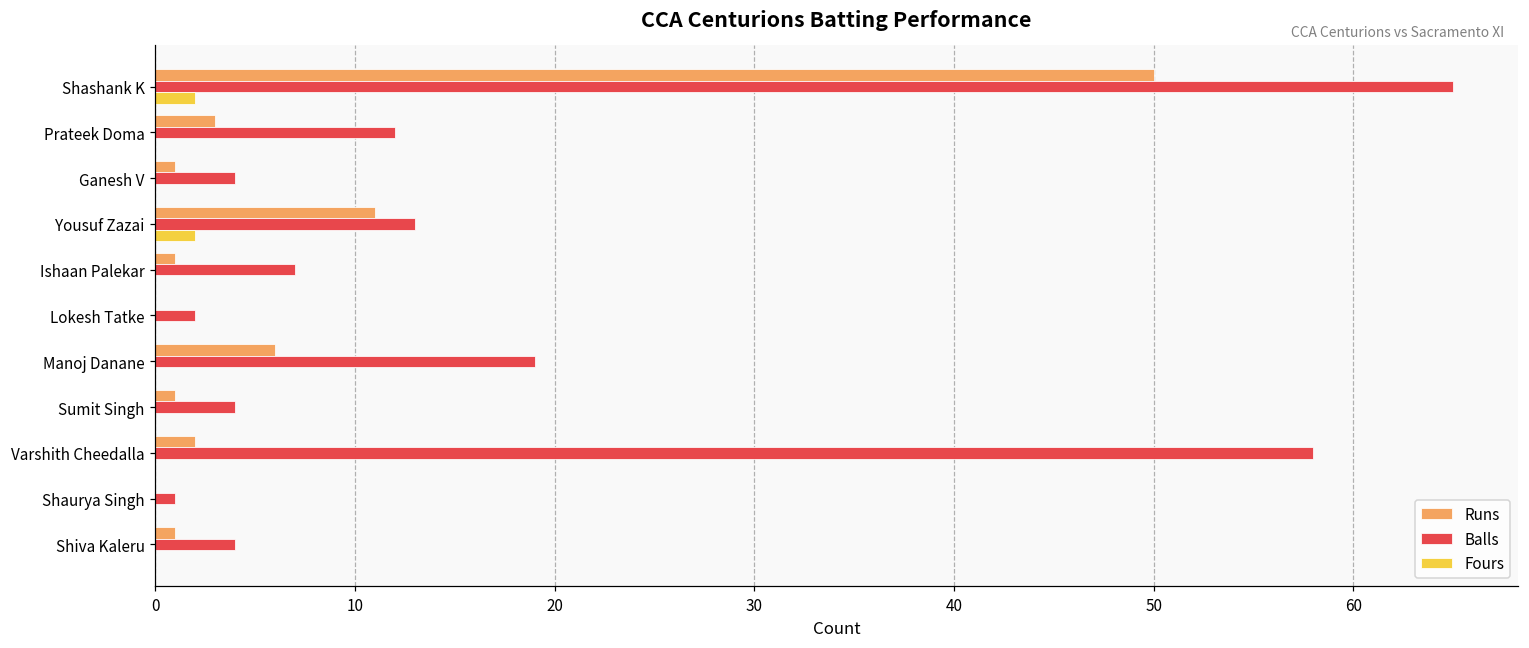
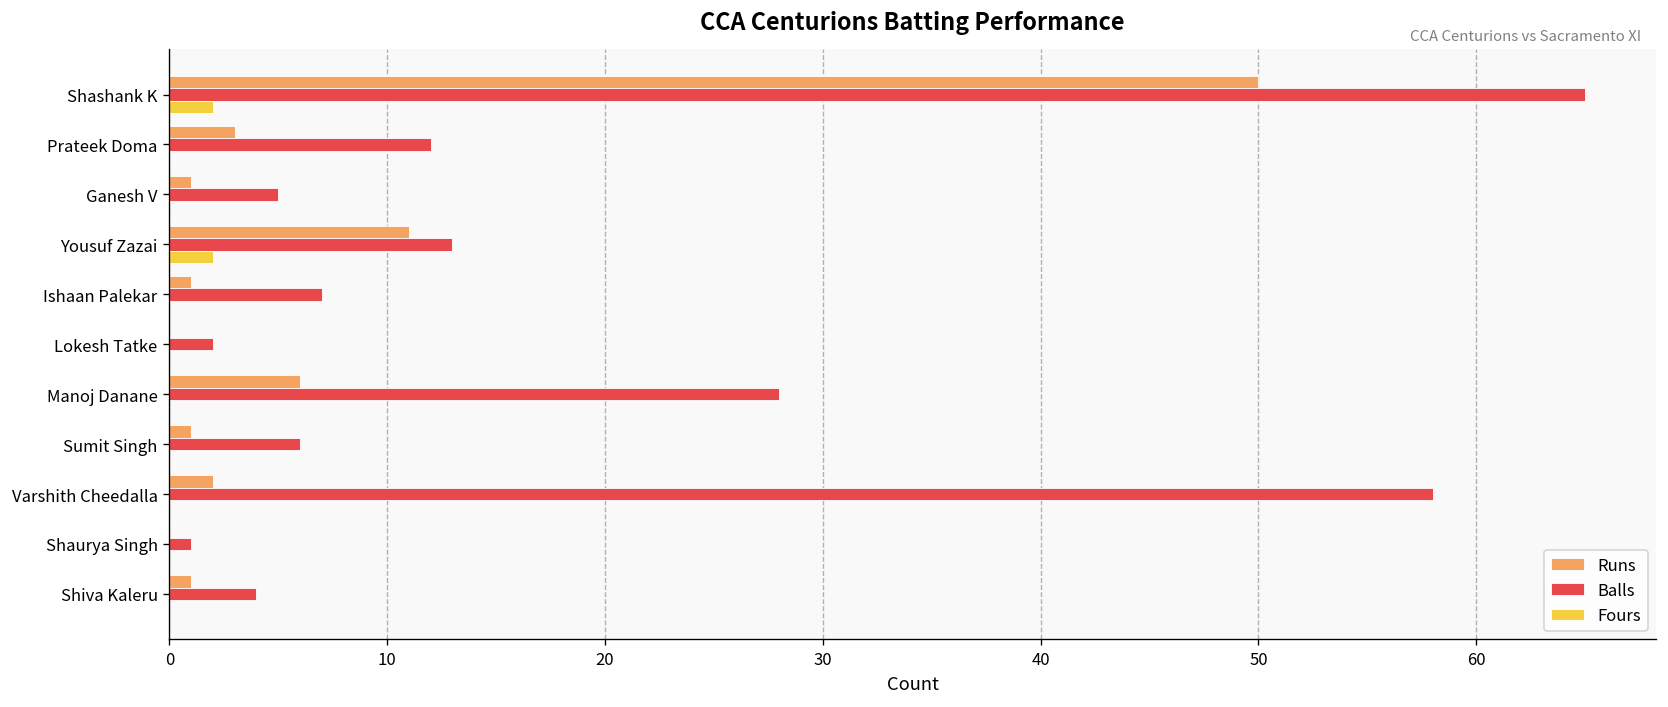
Balls, Ganesh V: 4 -> 5
Balls, Manoj Danane: 19 -> 28
Balls, Sumit Singh: 4 -> 6
